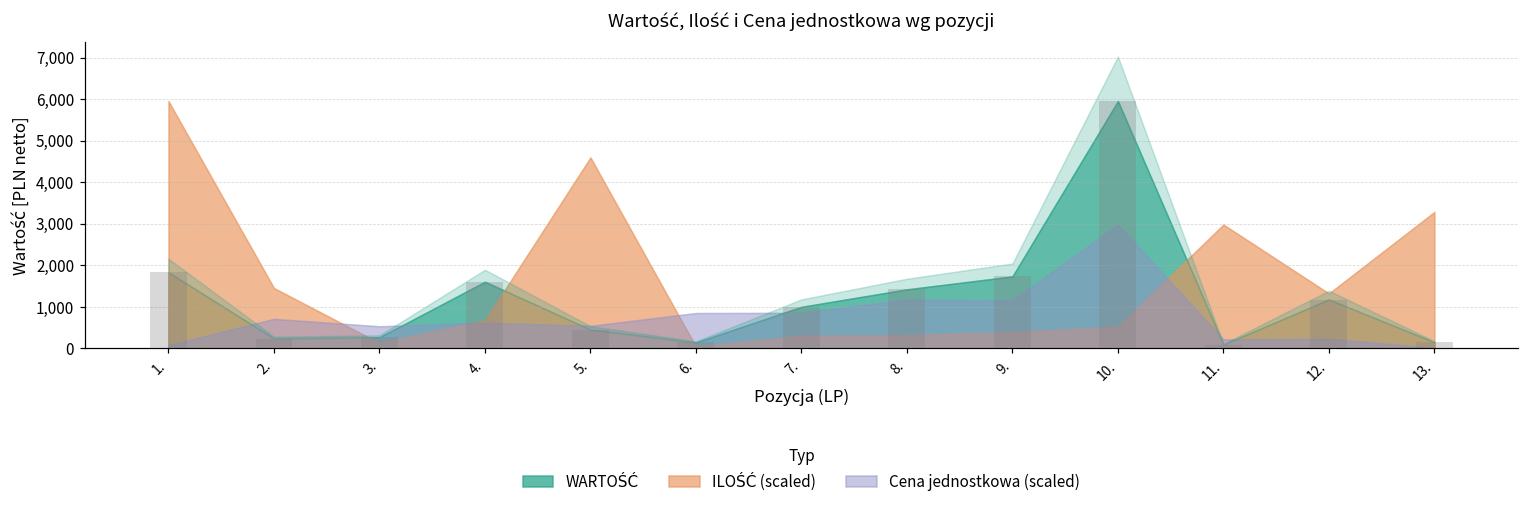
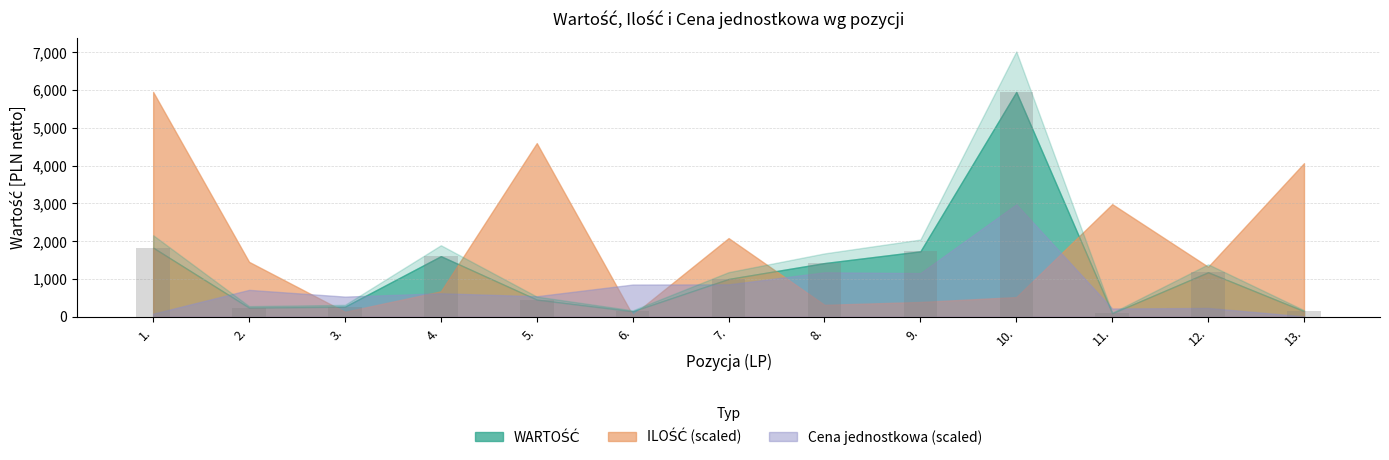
ILOŚĆ (scaled), 7.: 300 -> 2,100
ILOŚĆ (scaled), 13.: 3,300 -> 4,100
